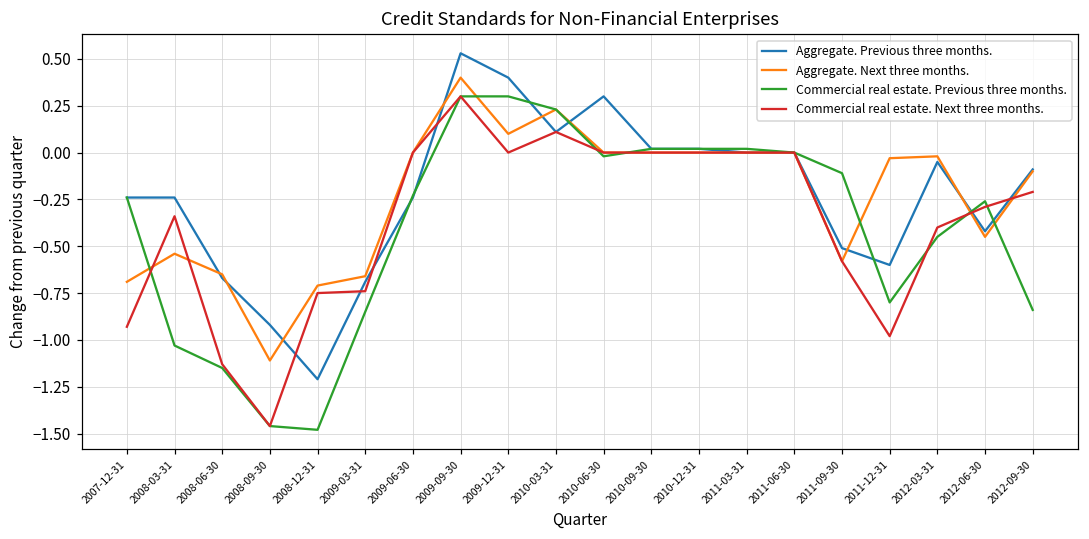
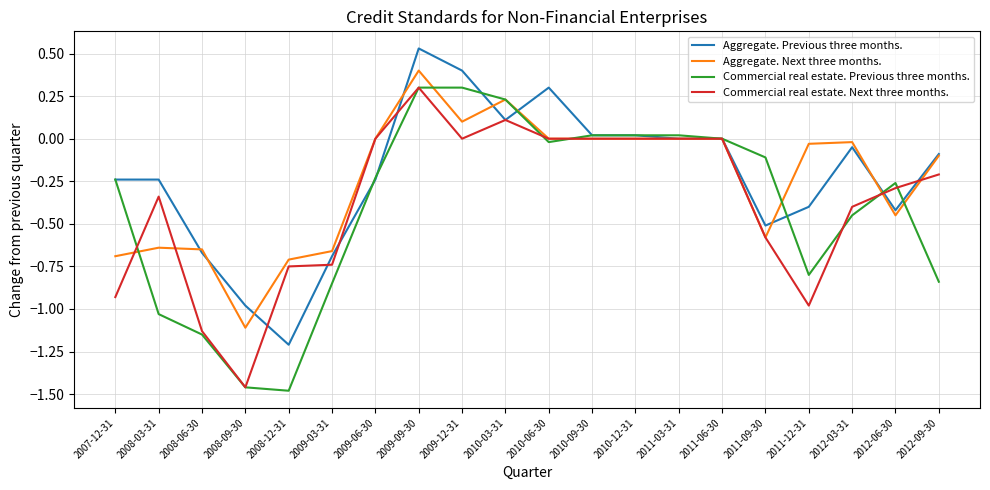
Aggregate. Next three months., 2008-03-31: -0.54 -> -0.64
Aggregate. Previous three months., 2008-09-30: -0.92 -> -0.98
Aggregate. Previous three months., 2011-12-31: -0.6 -> -0.4
